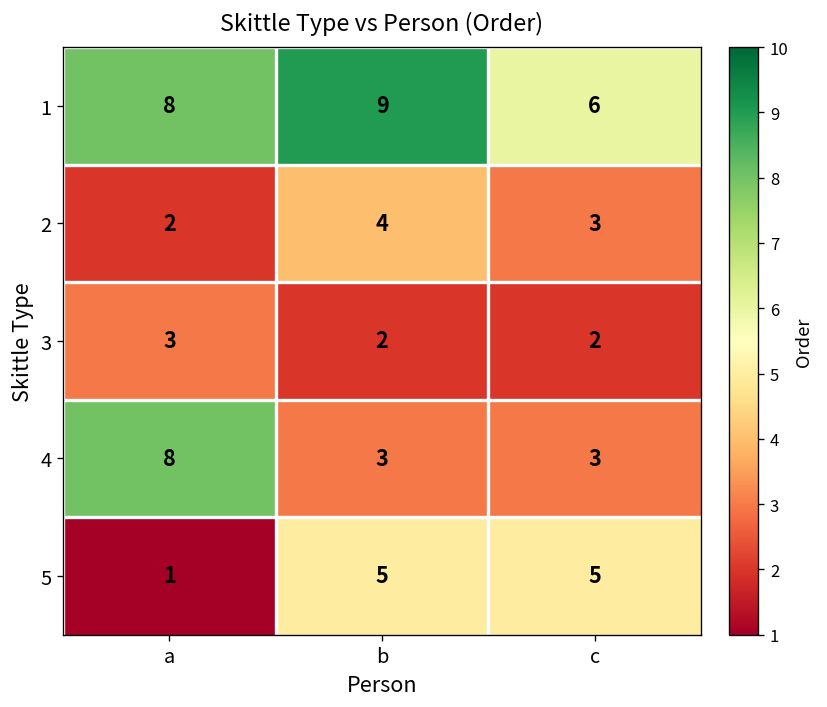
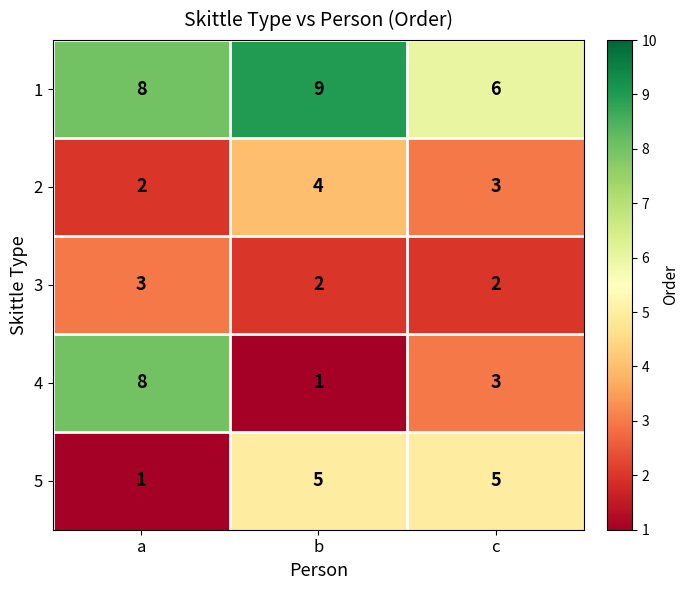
4, b: 3 -> 1
